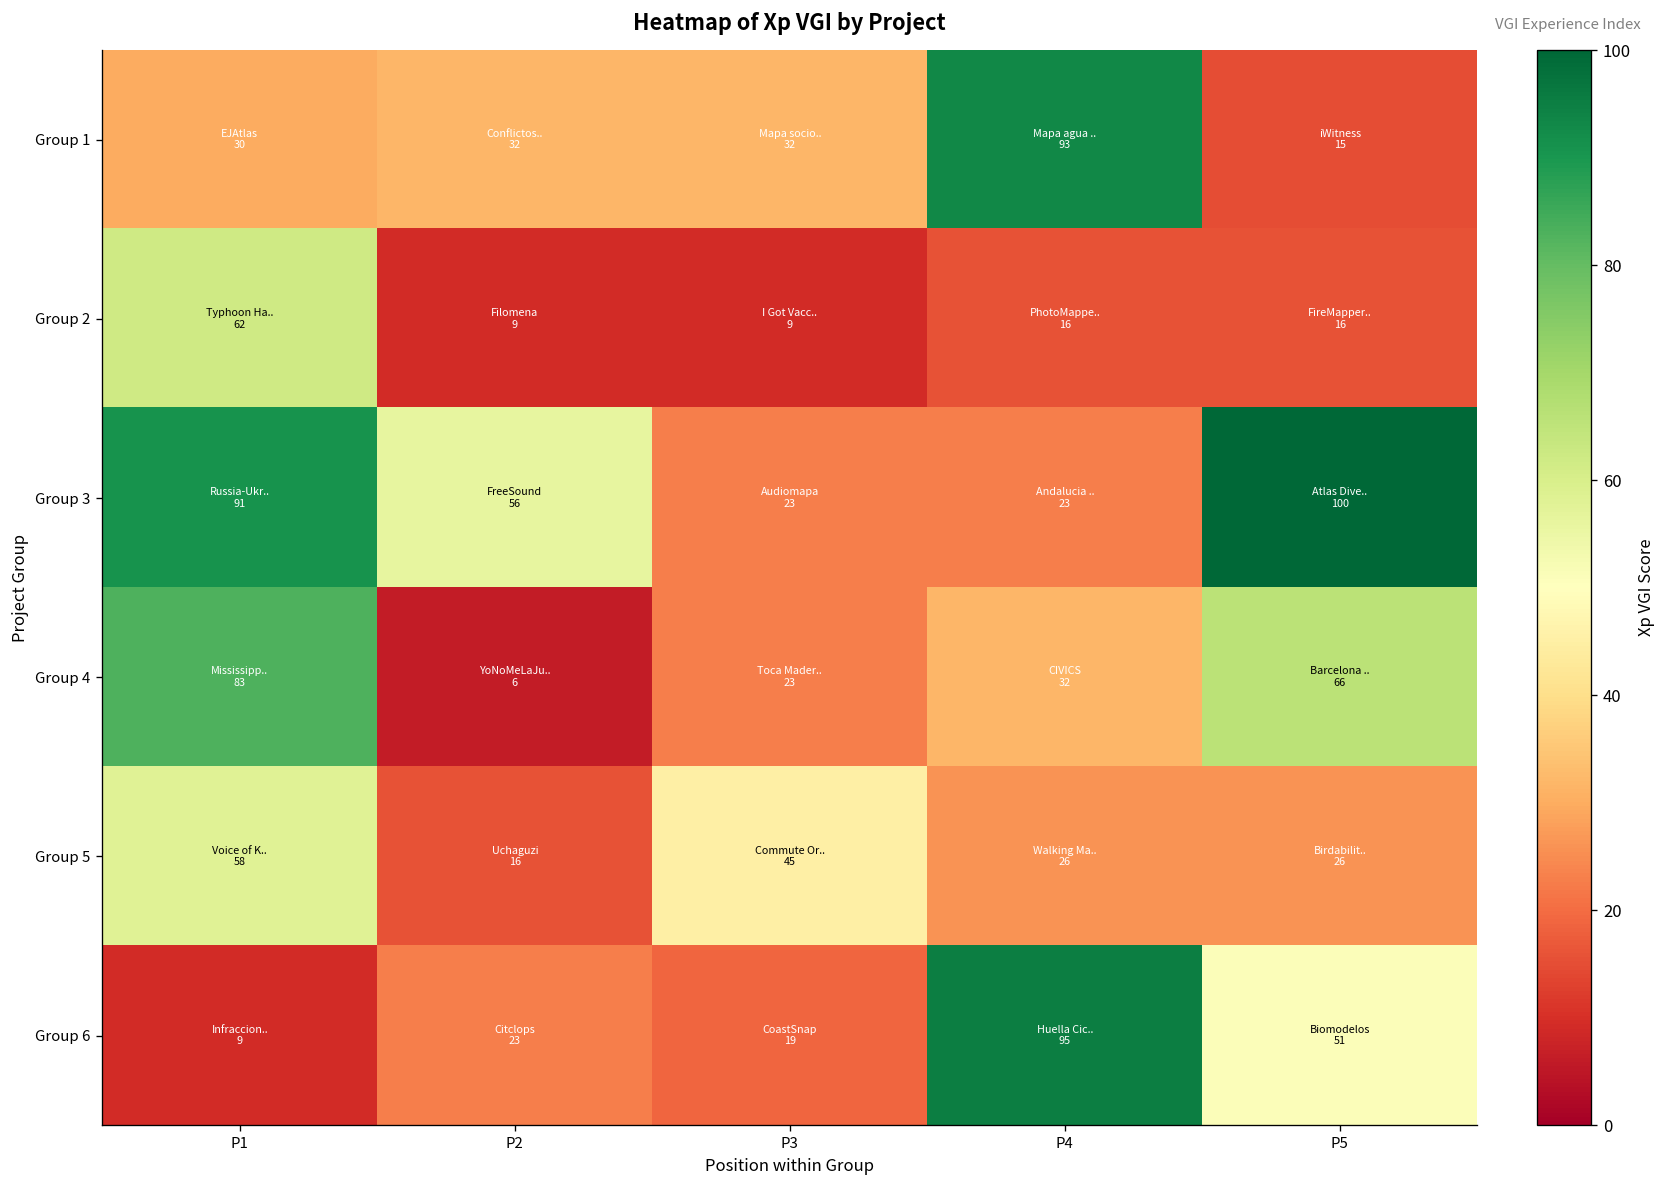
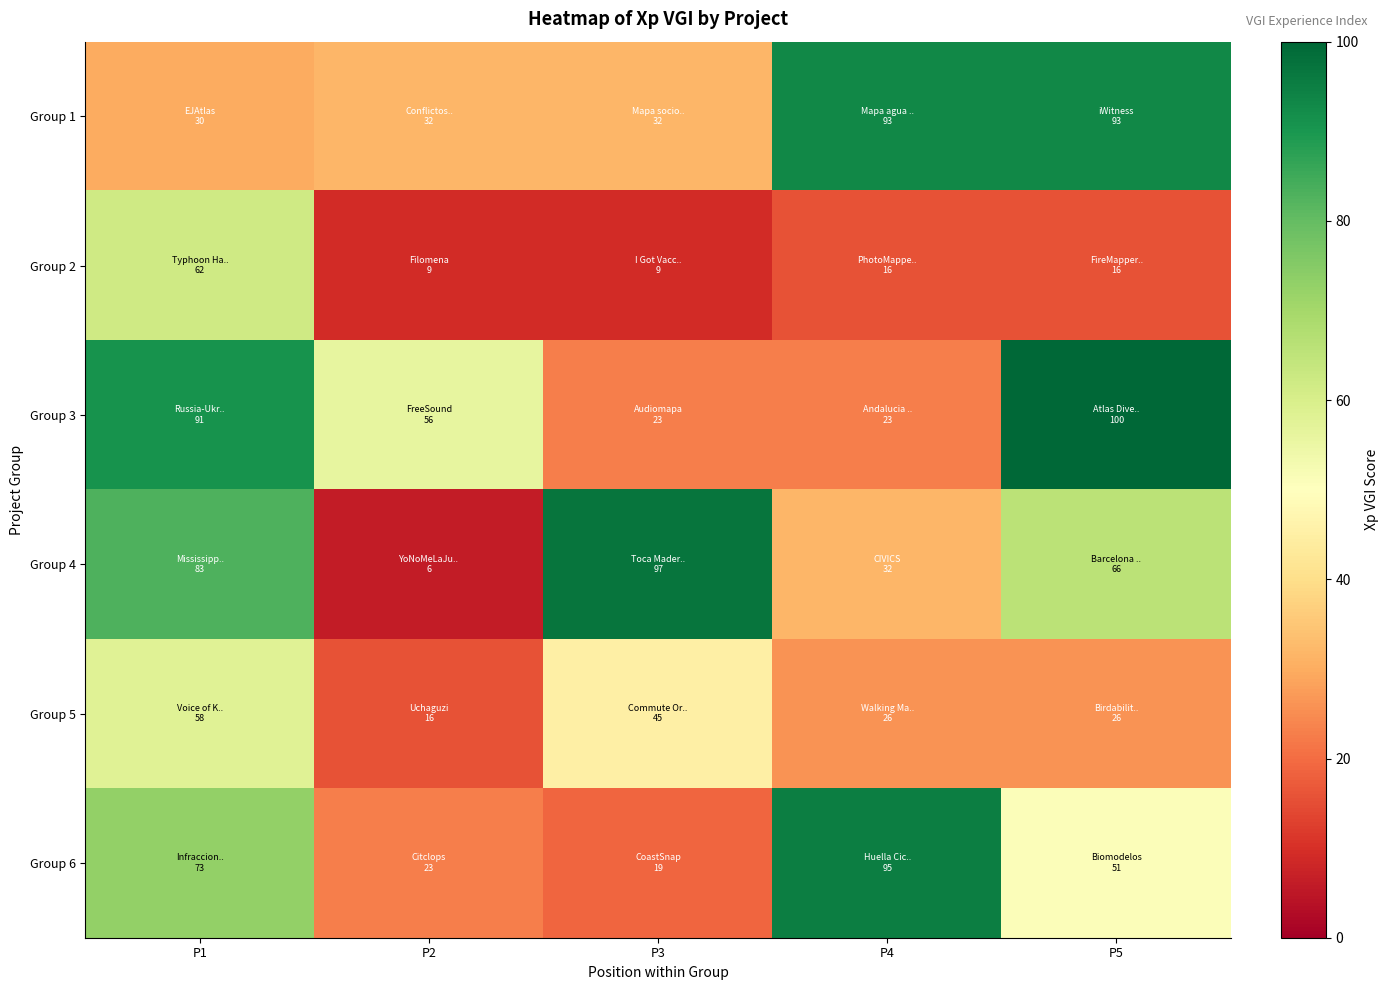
Group 1, P5: 15 -> 93
Group 4, P3: 23 -> 97
Group 6, P1: 9 -> 73
